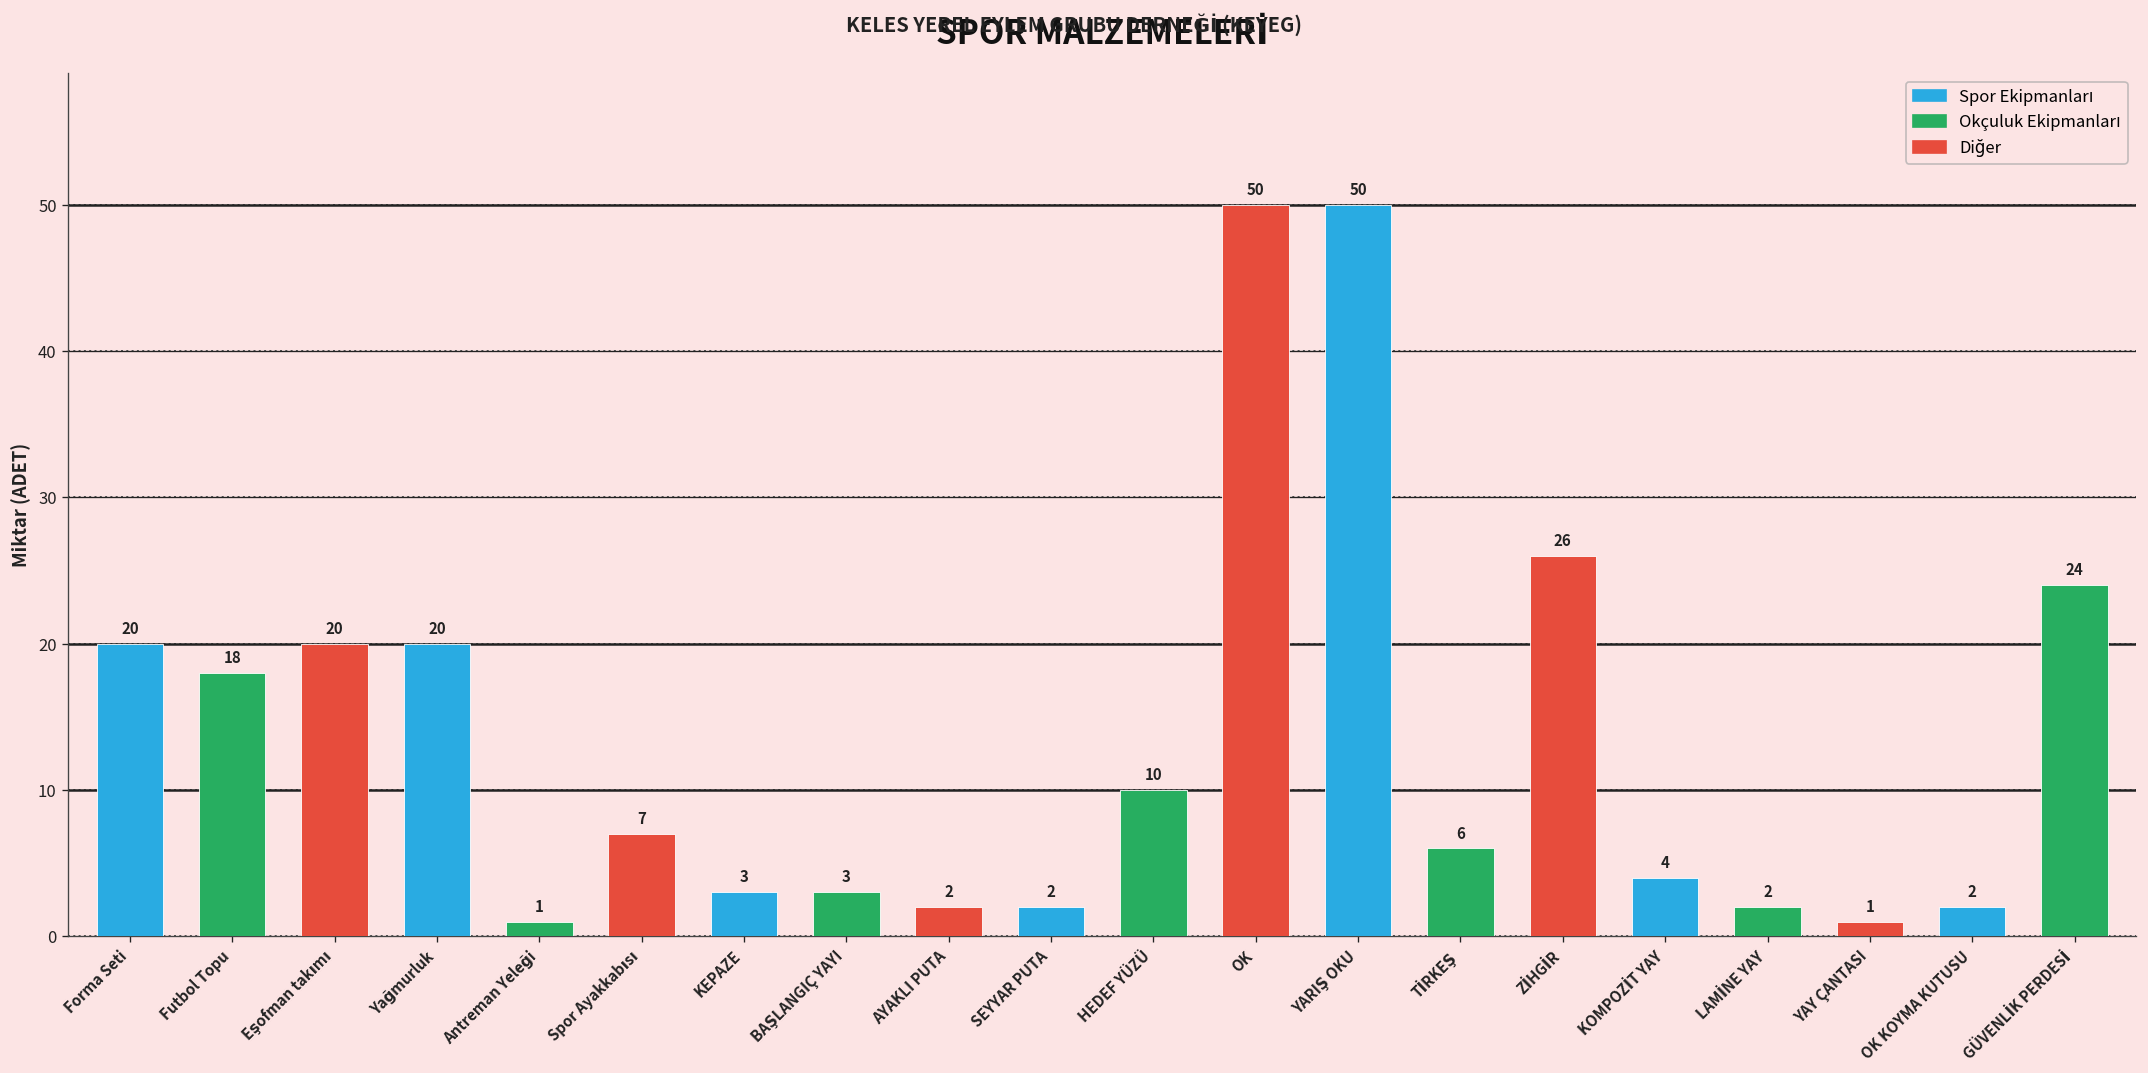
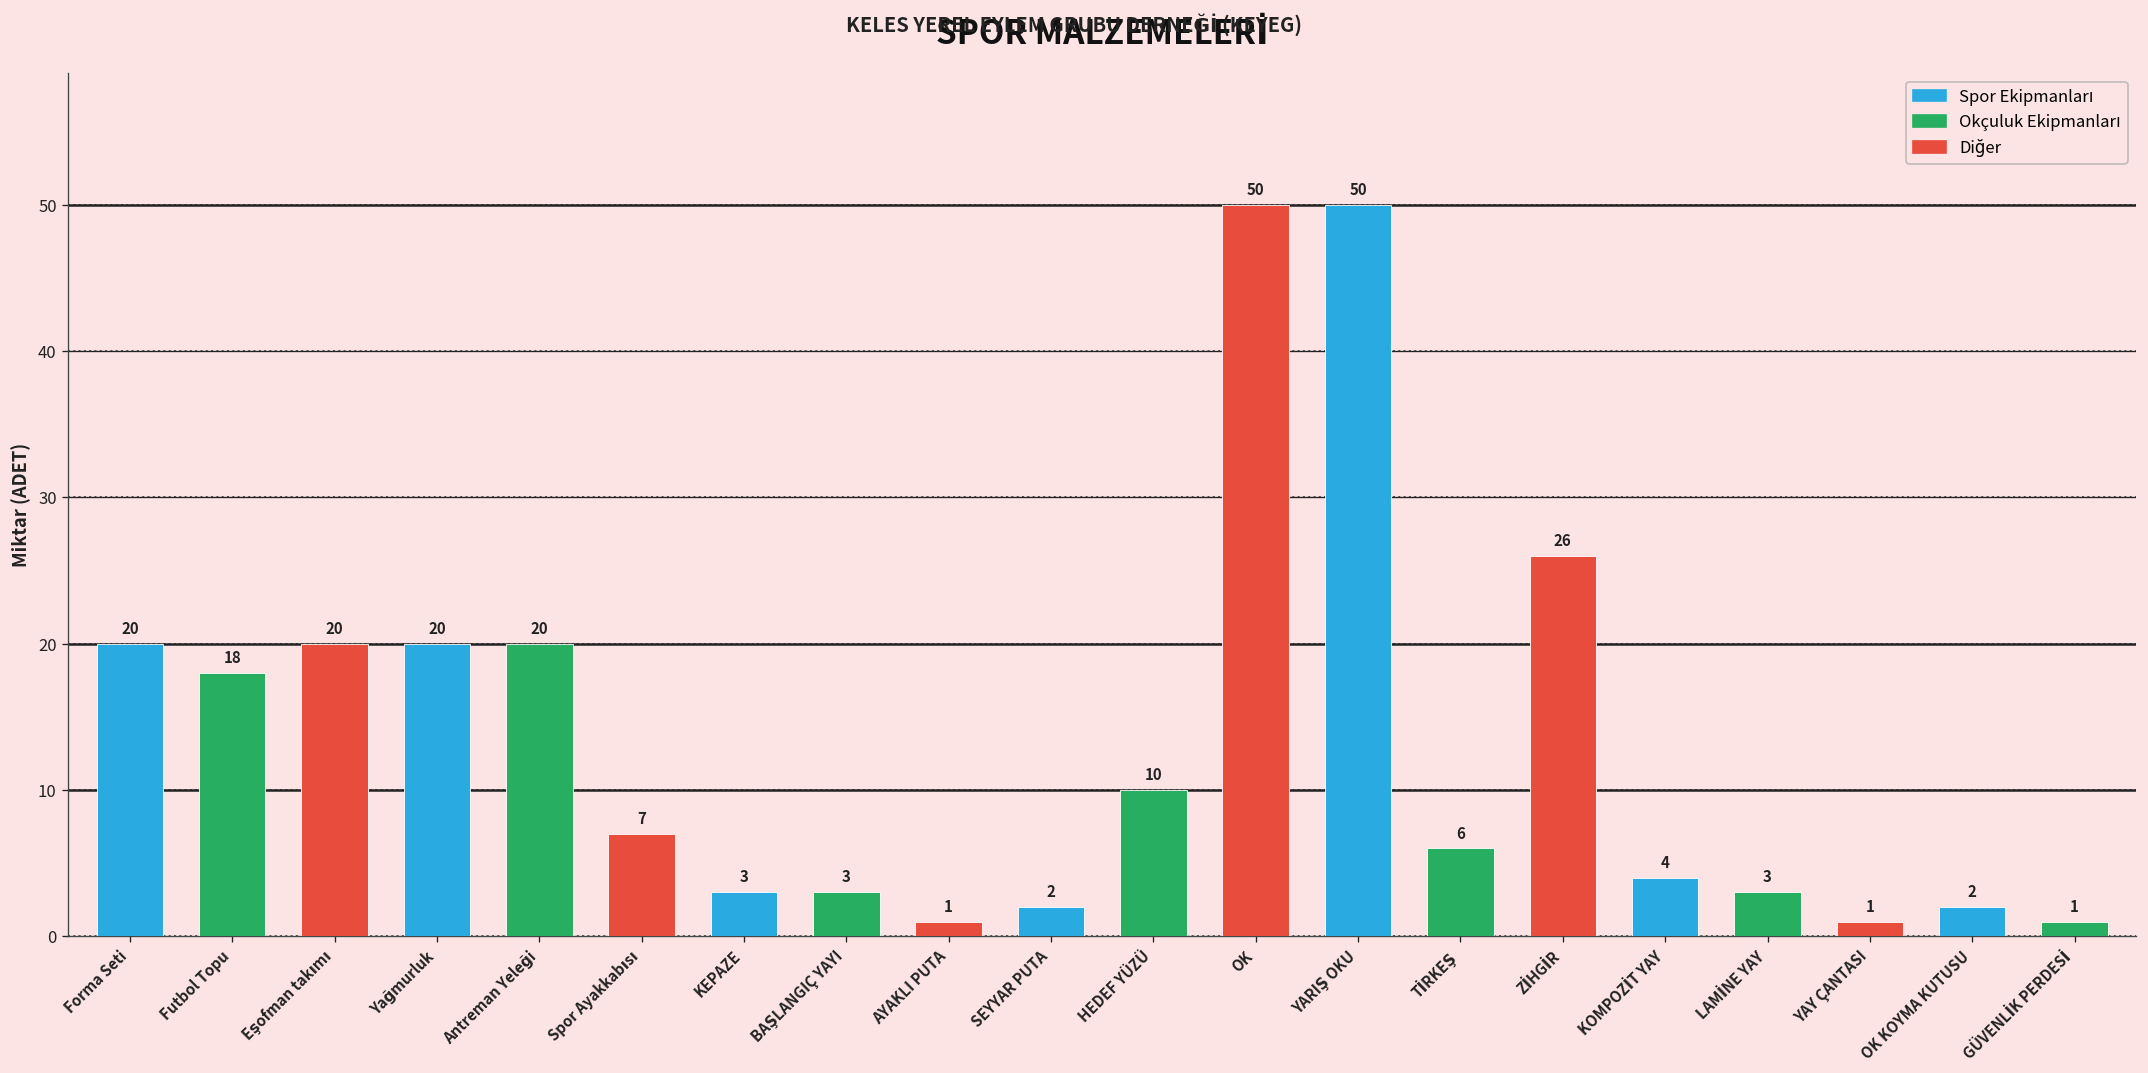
Antreman Yeleği: 1 -> 20
AYAKLI PUTA: 2 -> 1
LAMİNE YAY: 2 -> 3
GÜVENLİK PERDESİ: 24 -> 1
